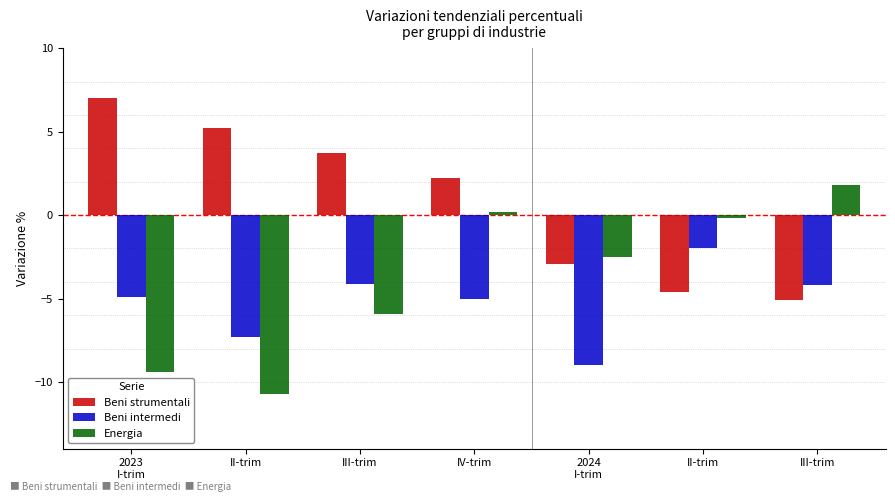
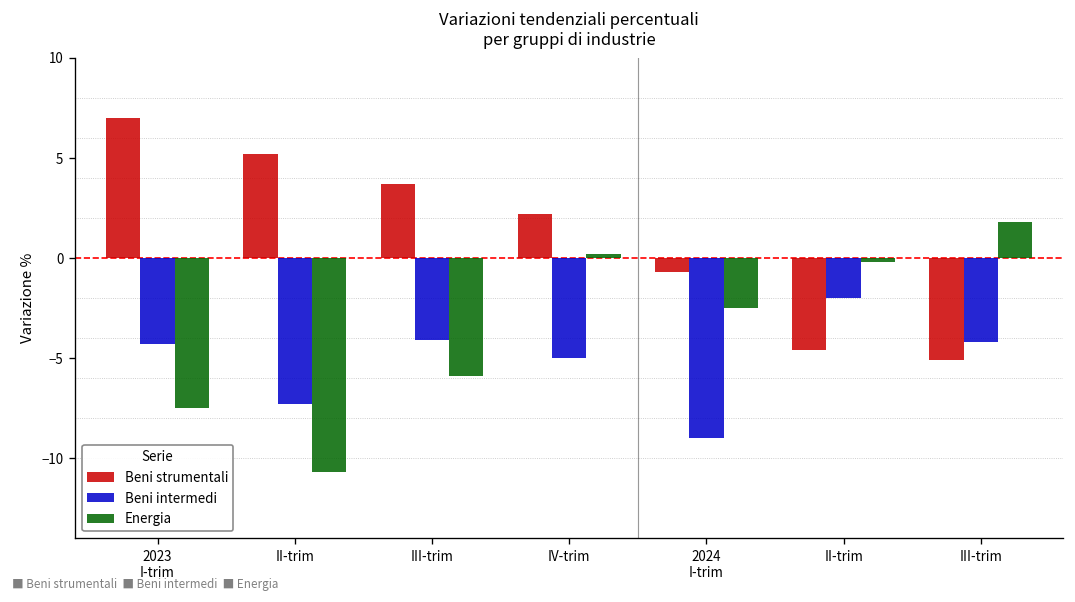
Beni intermedi, 2023 I-trim: -4.9 -> -4.3
Energia, 2023 I-trim: -9.4 -> -7.5
Beni strumentali, 2024 I-trim: -2.9 -> -0.7
